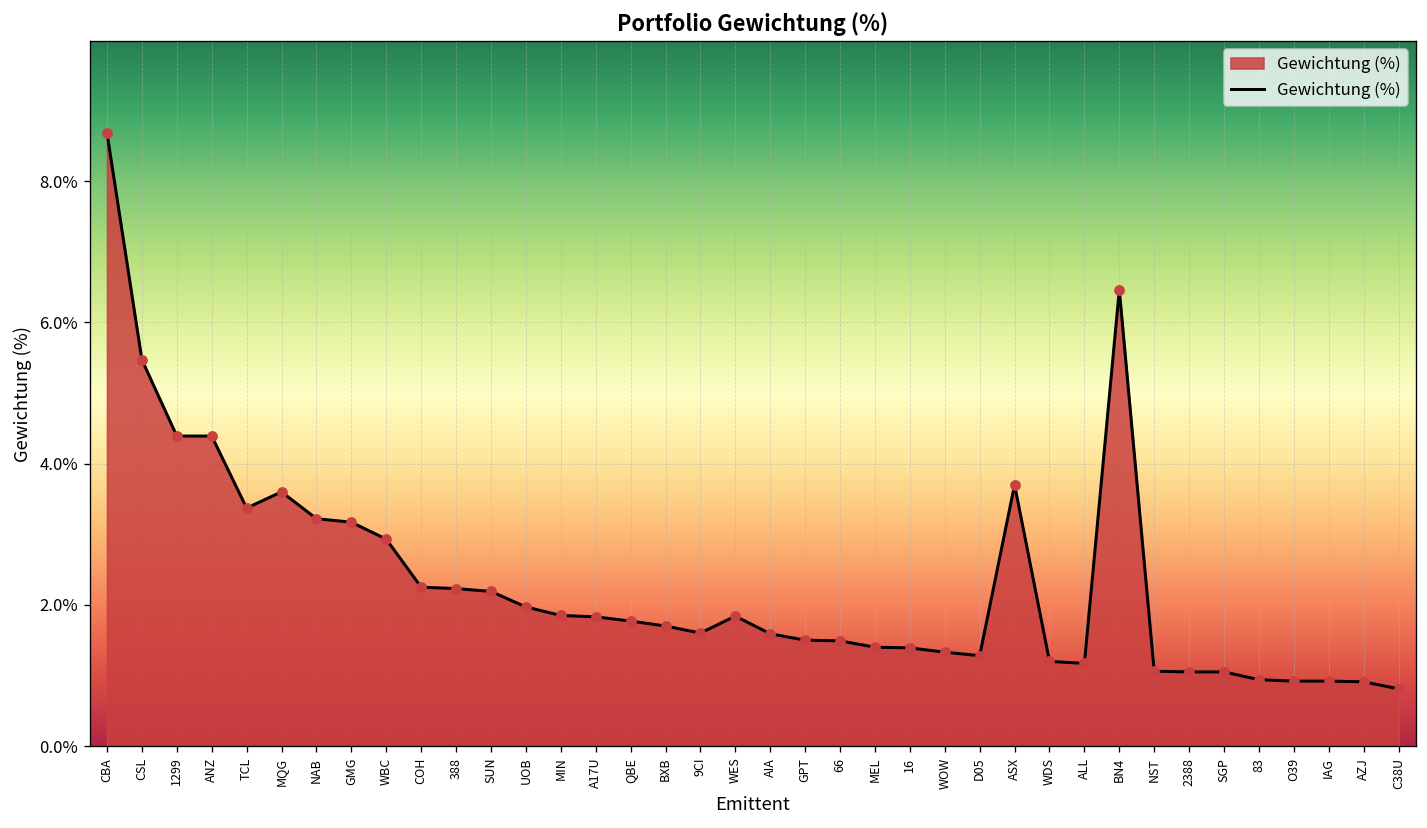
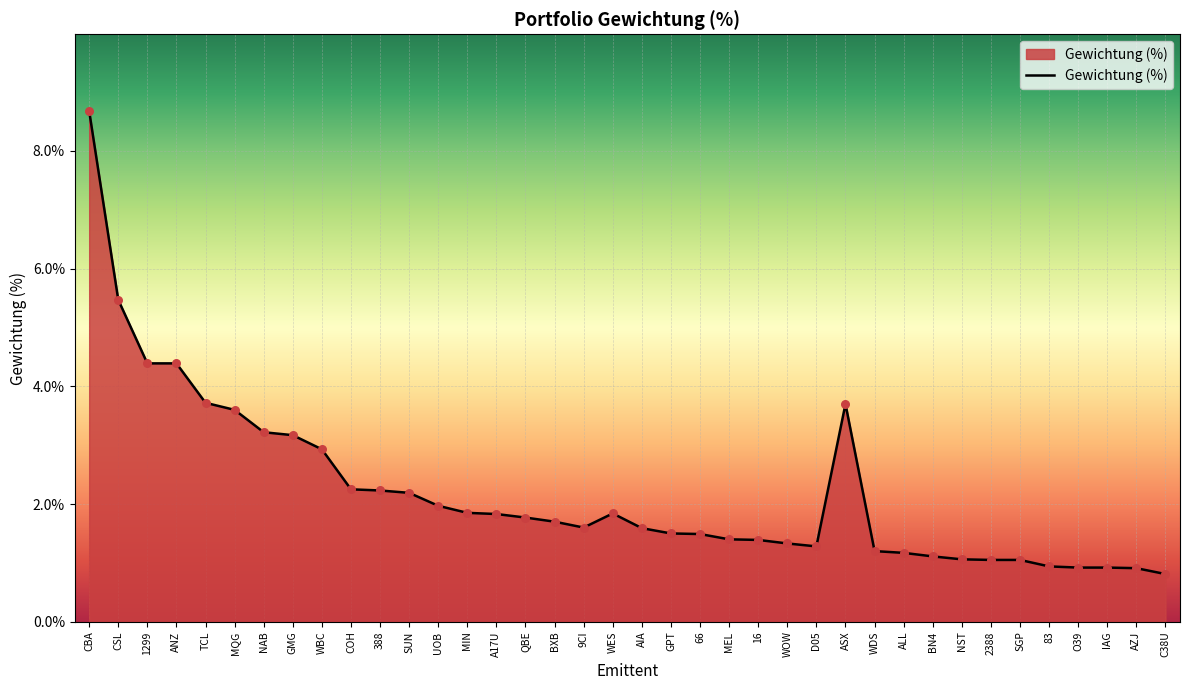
TCL: 3.4% -> 3.7%
BN4: 6.5% -> 1.1%
